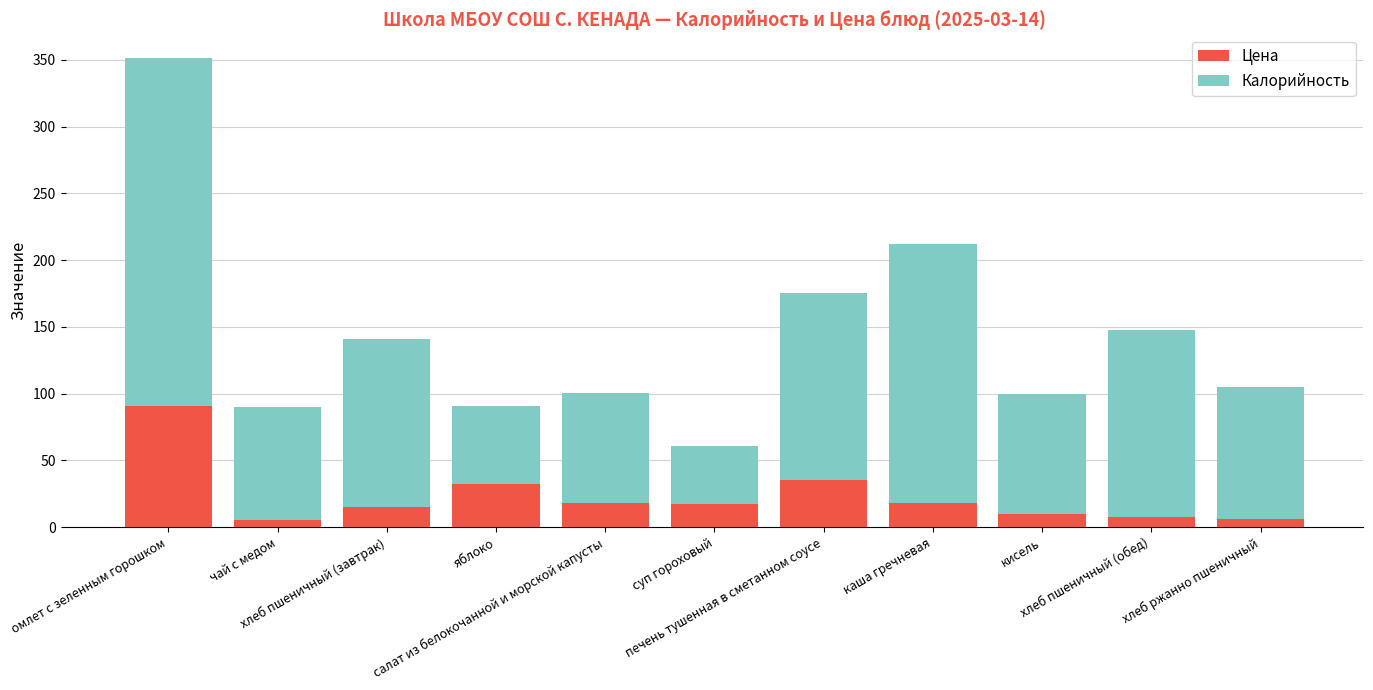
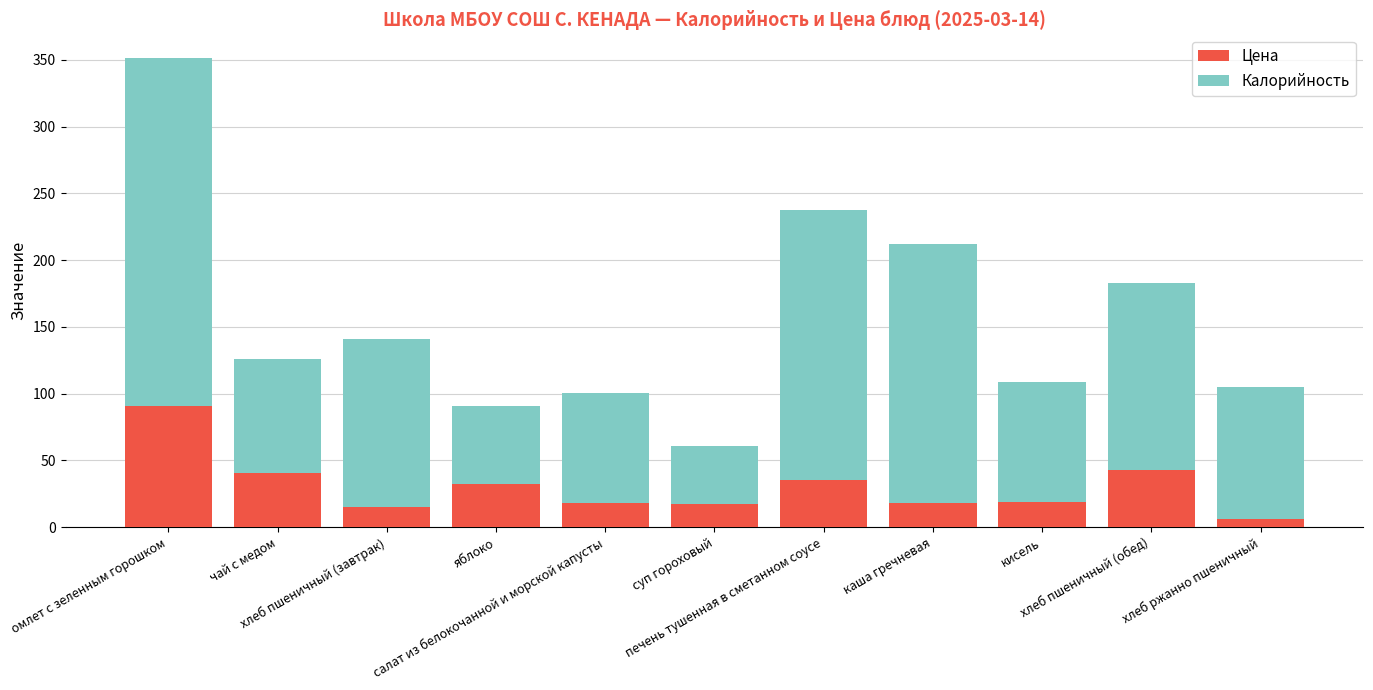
Цена, чай с медом: 5 -> 41
Калорийность, печень тушенная в сметанном соусе: 140 -> 202
Цена, кисель: 10 -> 19
Цена, хлеб пшеничный (обед): 7 -> 43
